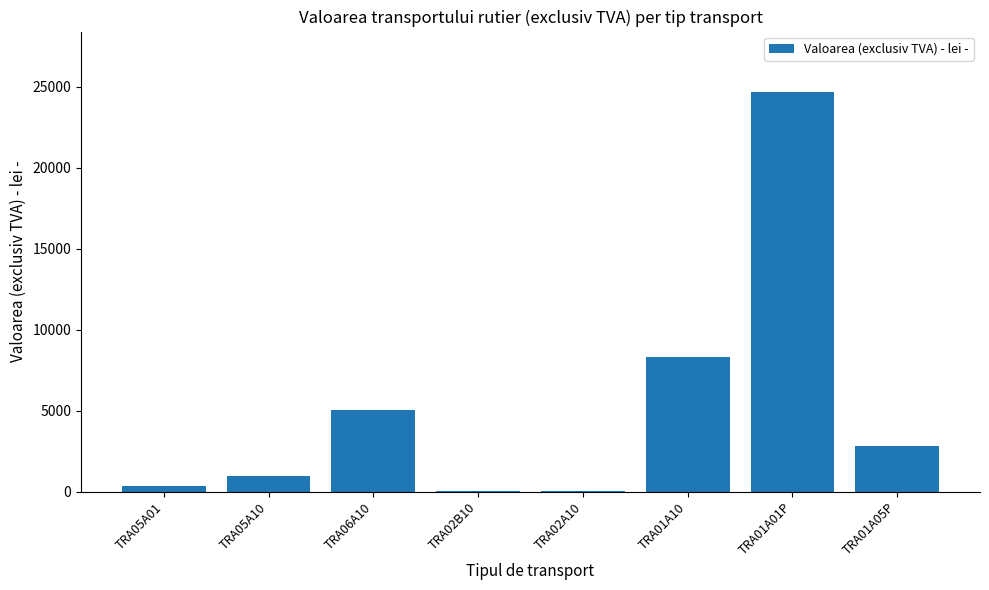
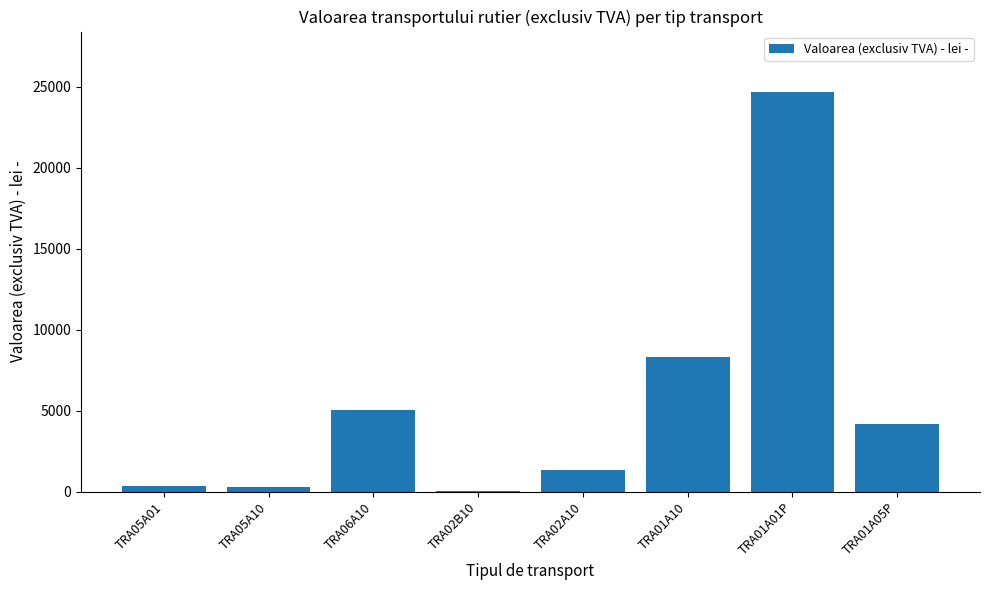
TRA05A10: 900 -> 300
TRA02A10: 100 -> 1400
TRA01A05P: 2800 -> 4200
